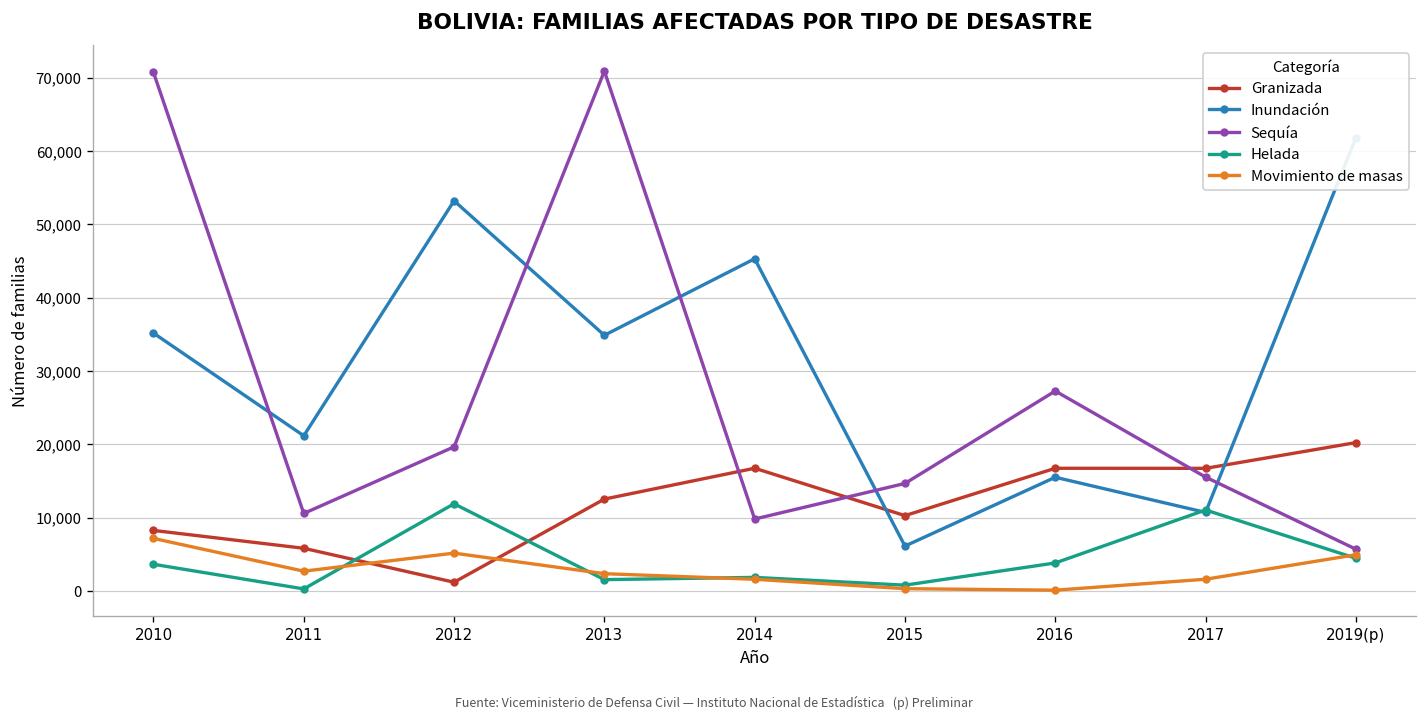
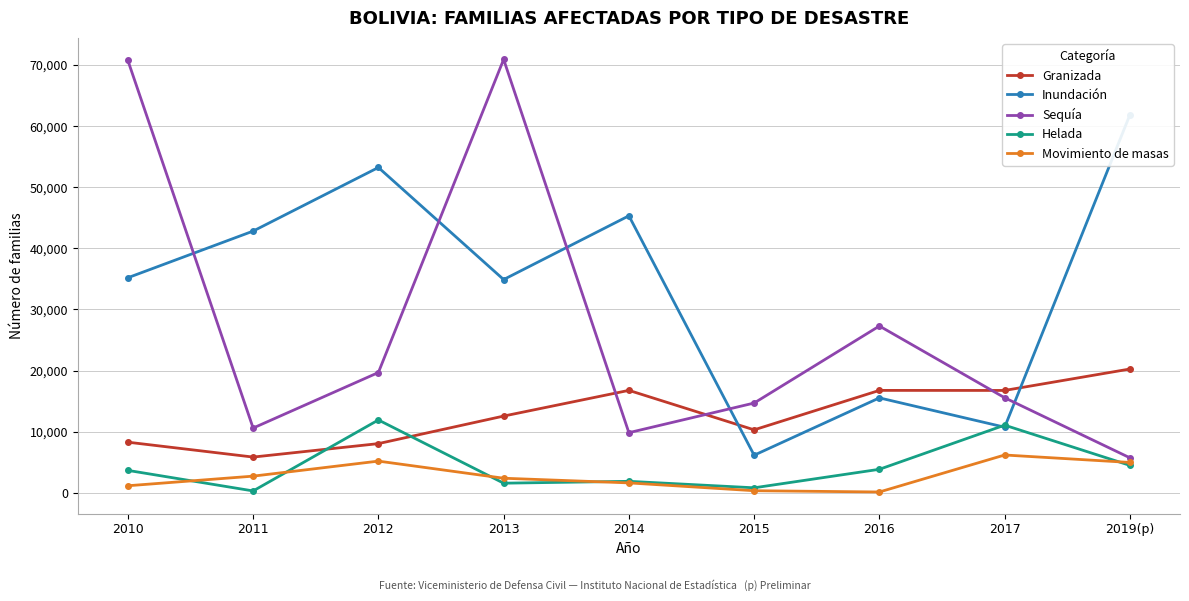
Movimiento de masas, 2010: 7,000 -> 1,000
Inundación, 2011: 21,000 -> 43,000
Granizada, 2012: 1,000 -> 8,000
Movimiento de masas, 2017: 2,000 -> 6,000
